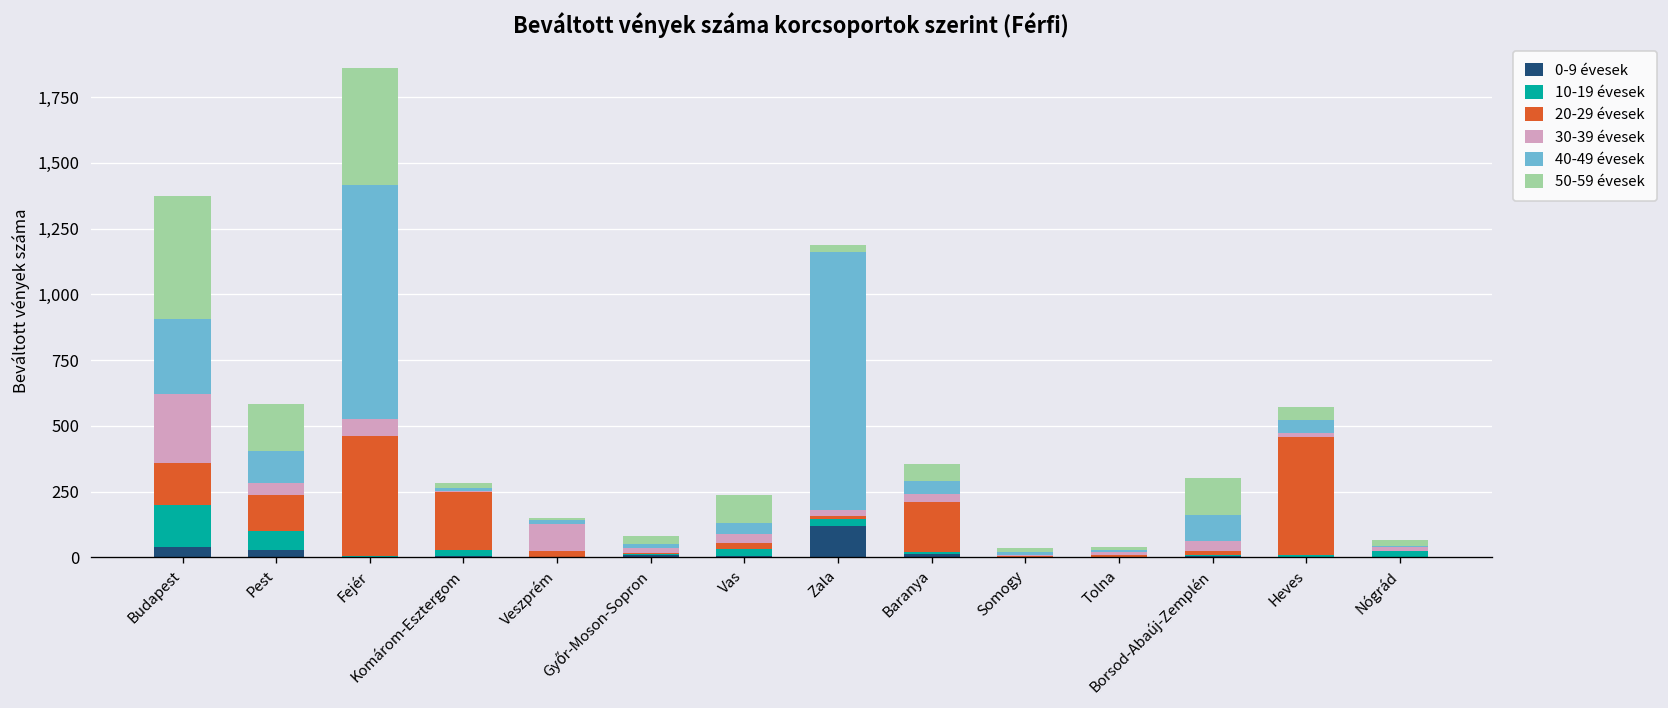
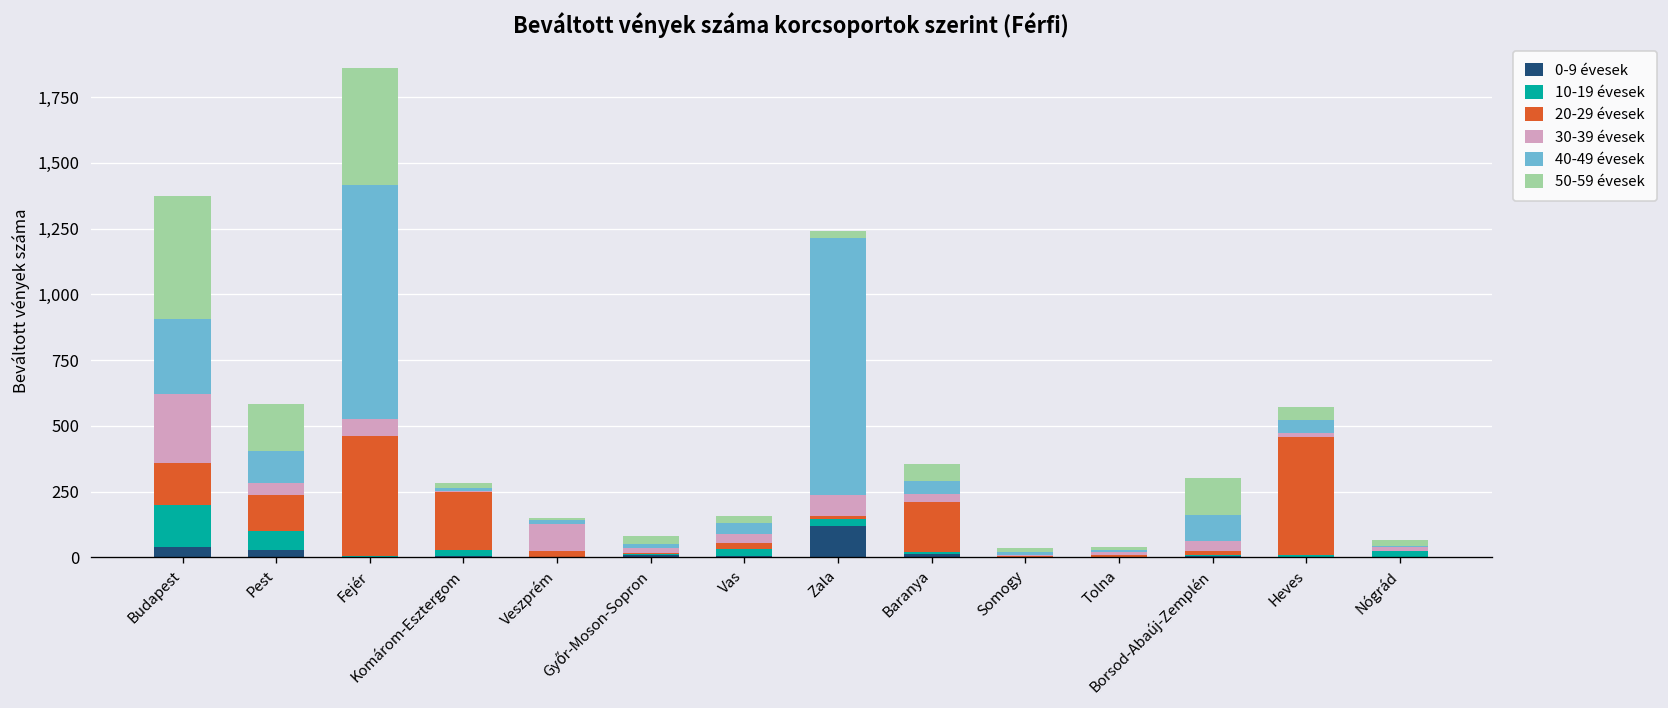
50-59 évesek, Vas: 110 -> 30
30-39 évesek, Zala: 30 -> 80
